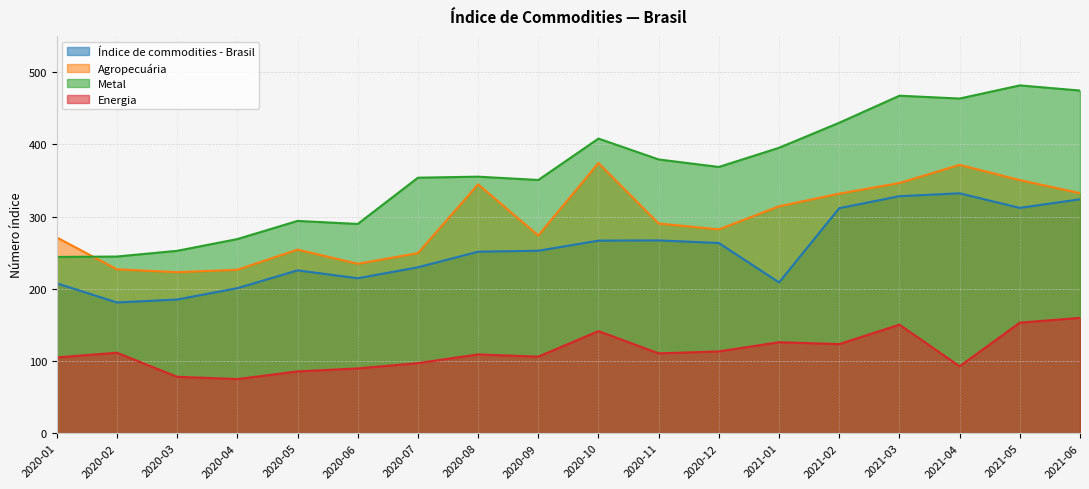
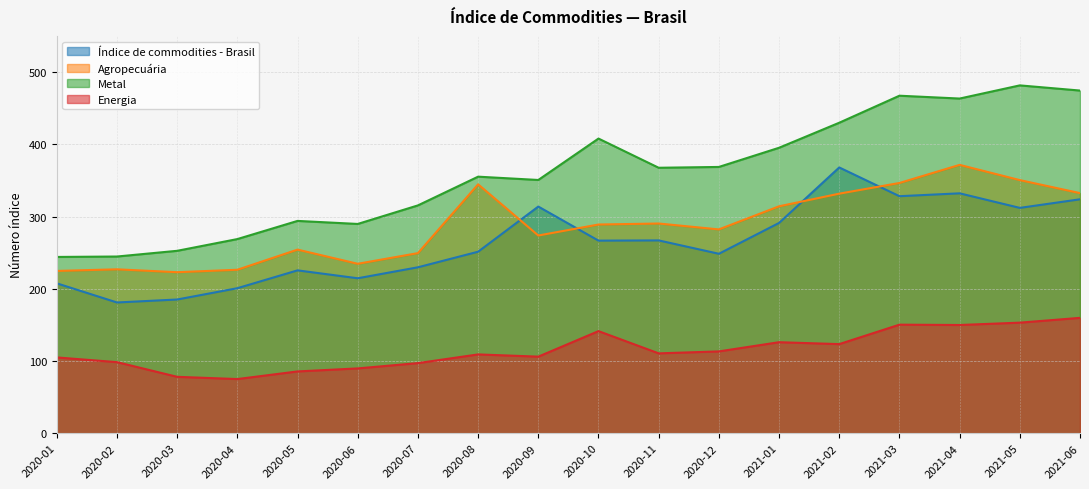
Agropecuária, 2020-01: 270 -> 220
Energia, 2020-02: 110 -> 100
Metal, 2020-07: 350 -> 320
Índice de commodities - Brasil, 2020-09: 250 -> 310
Agropecuária, 2020-10: 370 -> 290
Metal, 2020-11: 380 -> 370
Índice de commodities - Brasil, 2020-12: 260 -> 250
Índice de commodities - Brasil, 2021-01: 210 -> 290
Índice de commodities - Brasil, 2021-02: 310 -> 370
Energia, 2021-04: 90 -> 150
